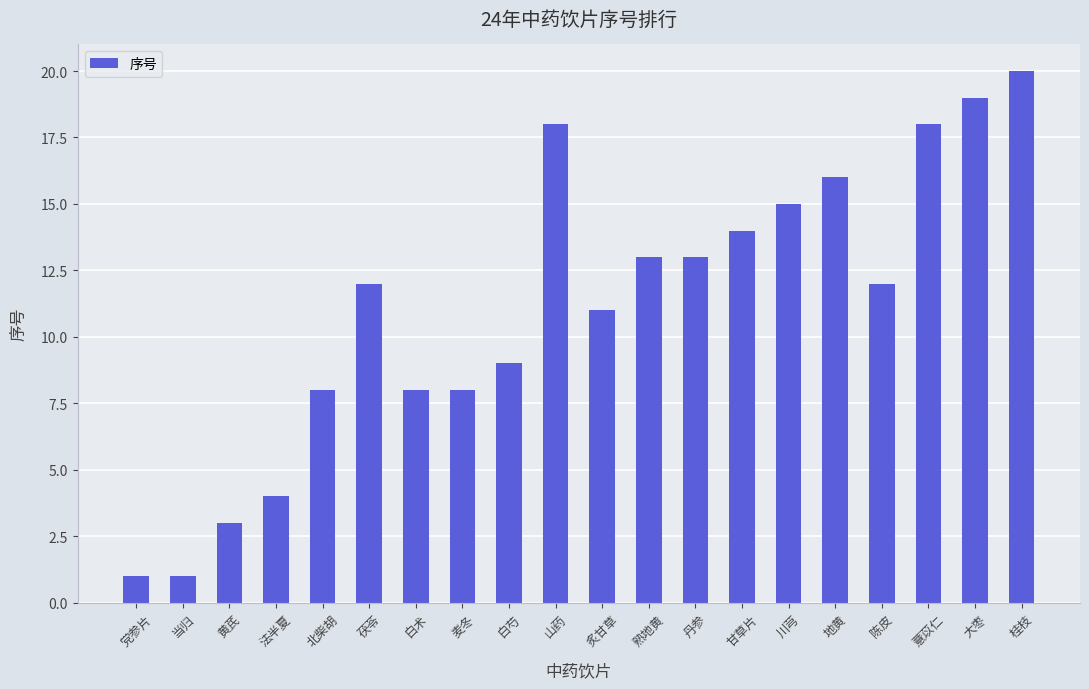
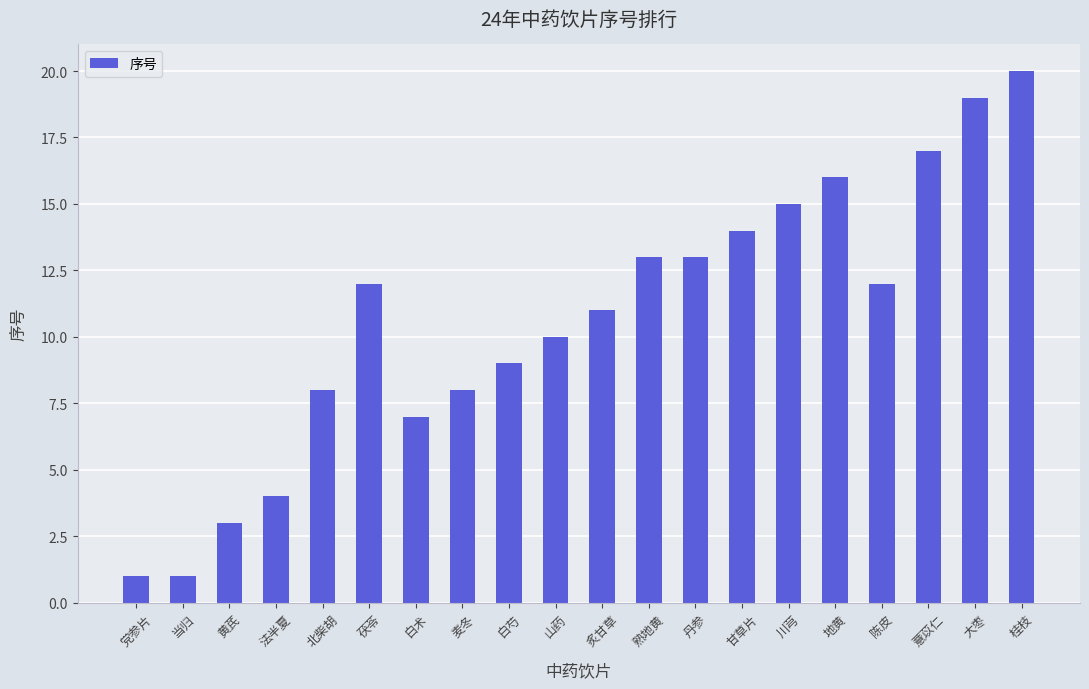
白术: 8 -> 7
山药: 18 -> 10
薏苡仁: 18 -> 17
